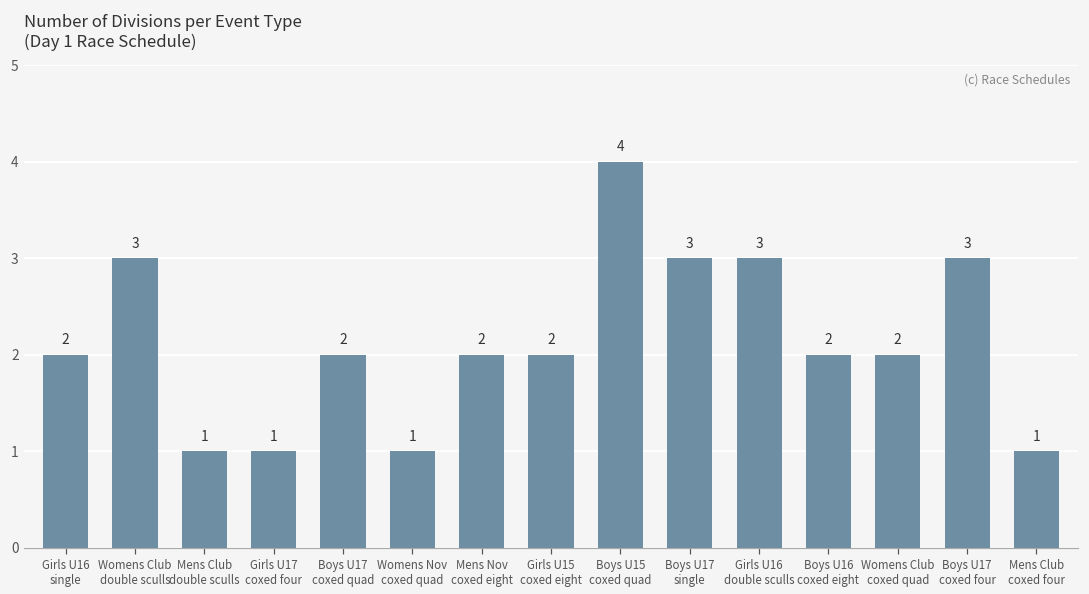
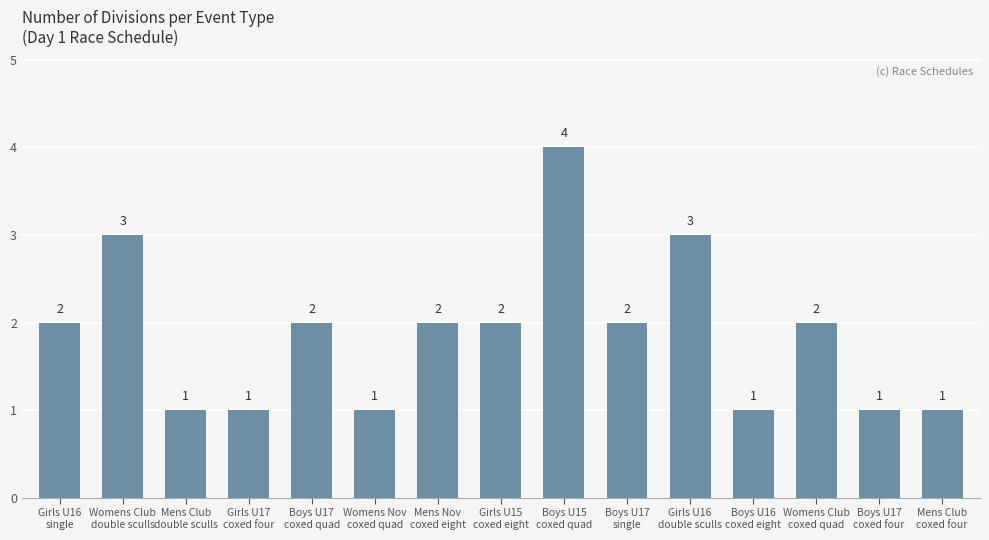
Boys U17 single: 3 -> 2
Boys U16 coxed eight: 2 -> 1
Boys U17 coxed four: 3 -> 1
